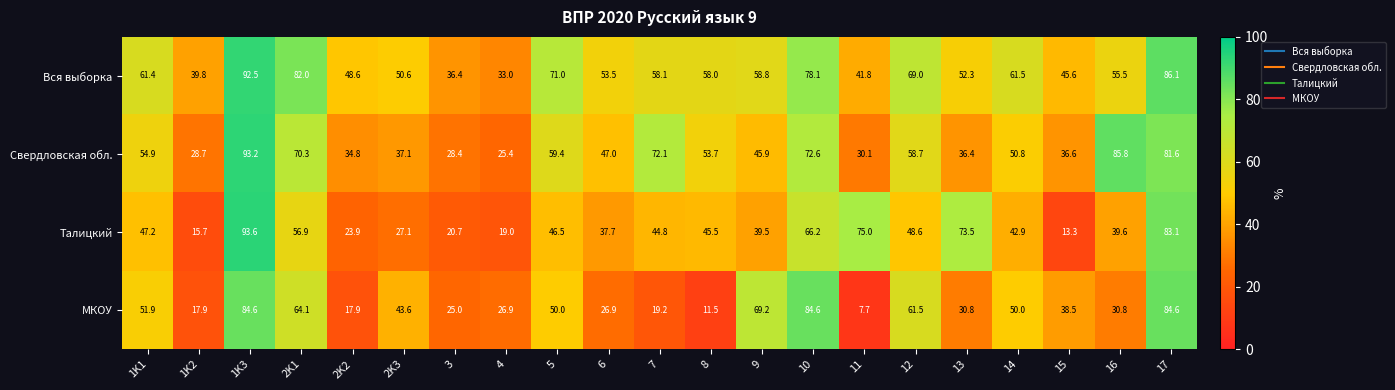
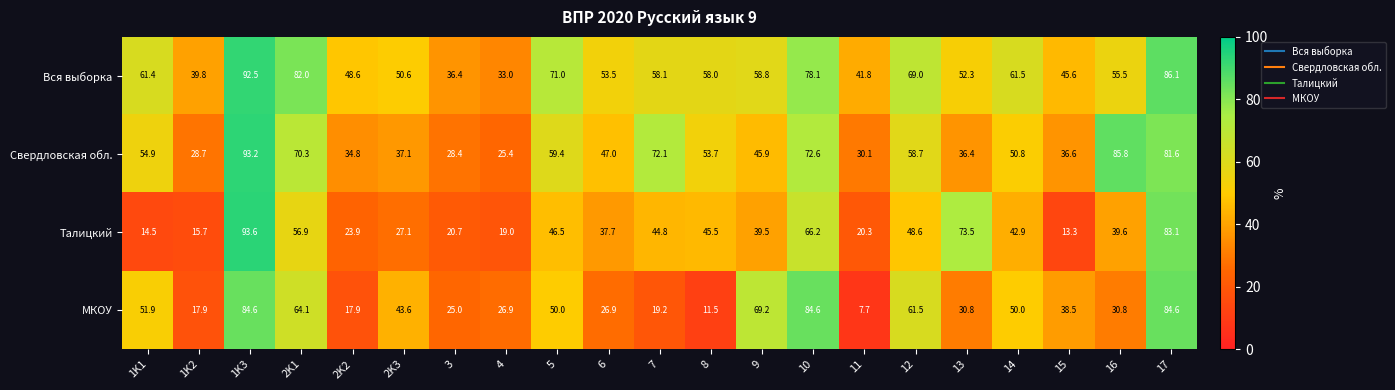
Талицкий, 1K1: 47.2 -> 14.5
Талицкий, 11: 75.0 -> 20.3
